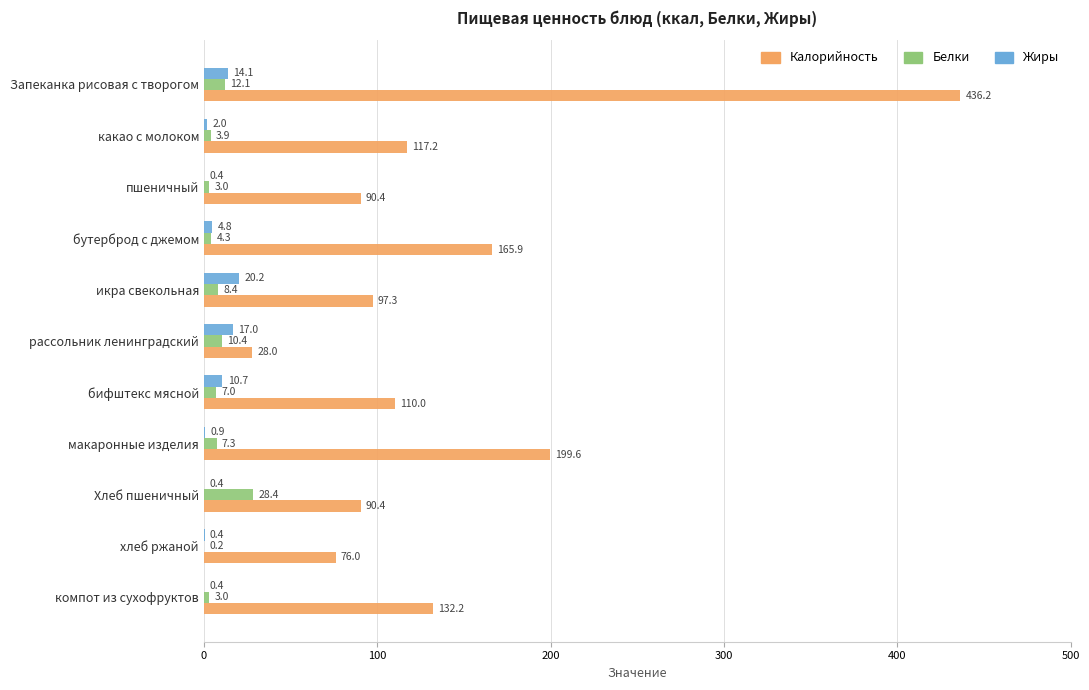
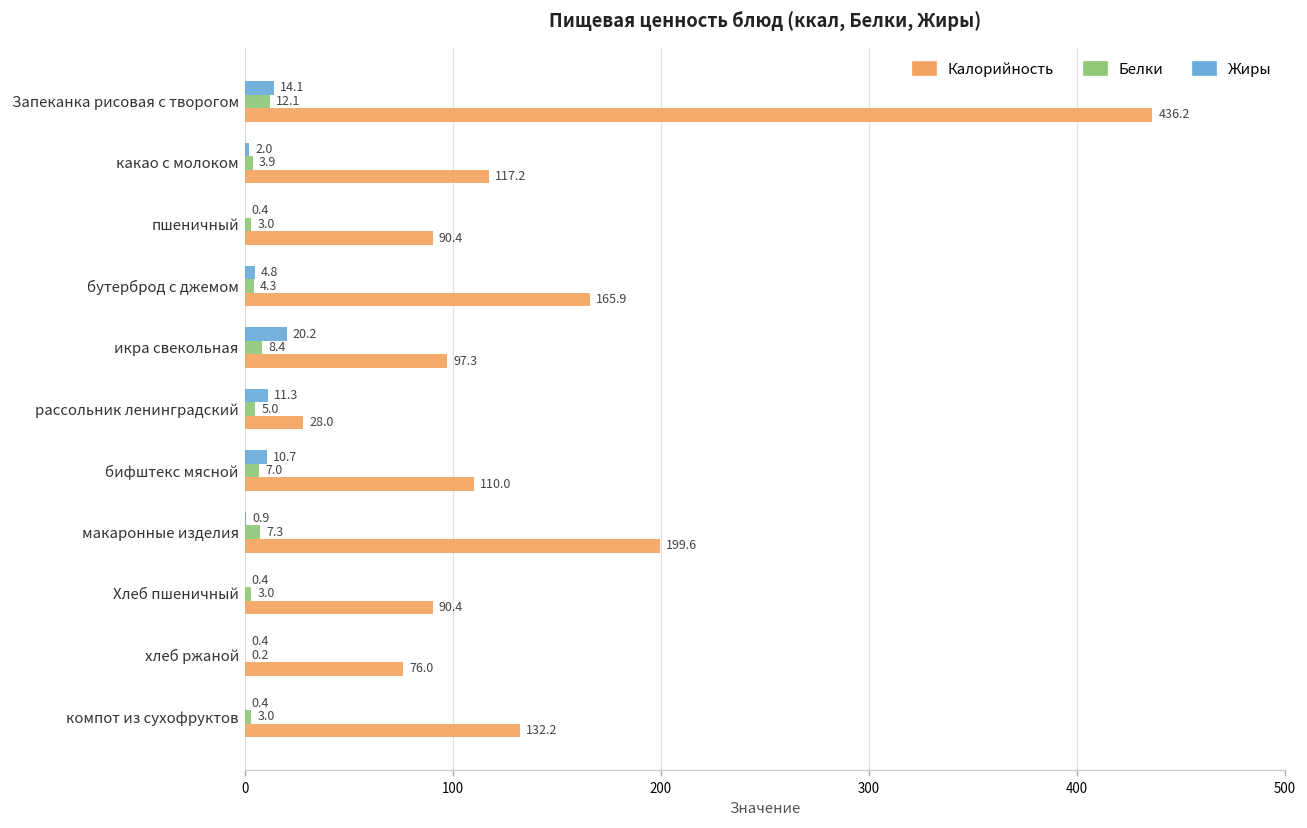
Жиры, рассольник ленинградский: 17.0 -> 11.3
Белки, рассольник ленинградский: 10.4 -> 5.0
Белки, Хлеб пшеничный: 28.4 -> 3.0
